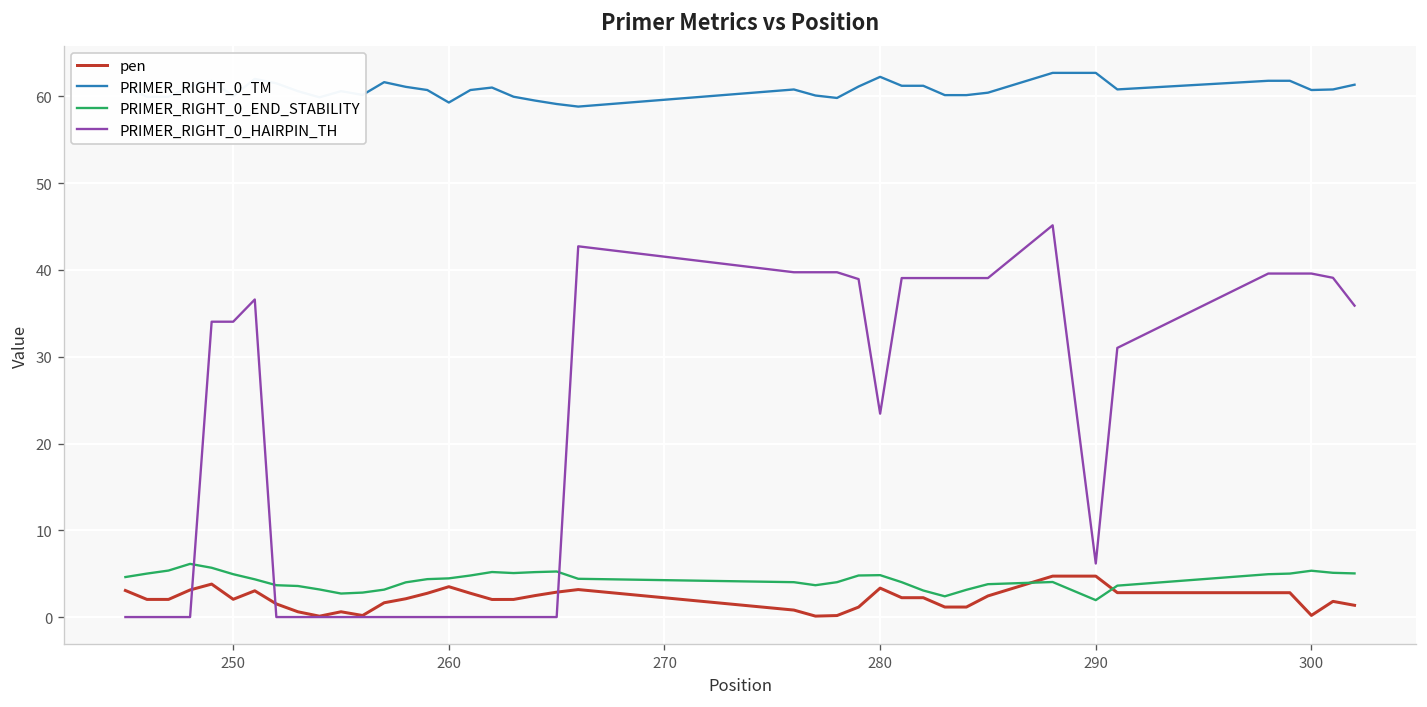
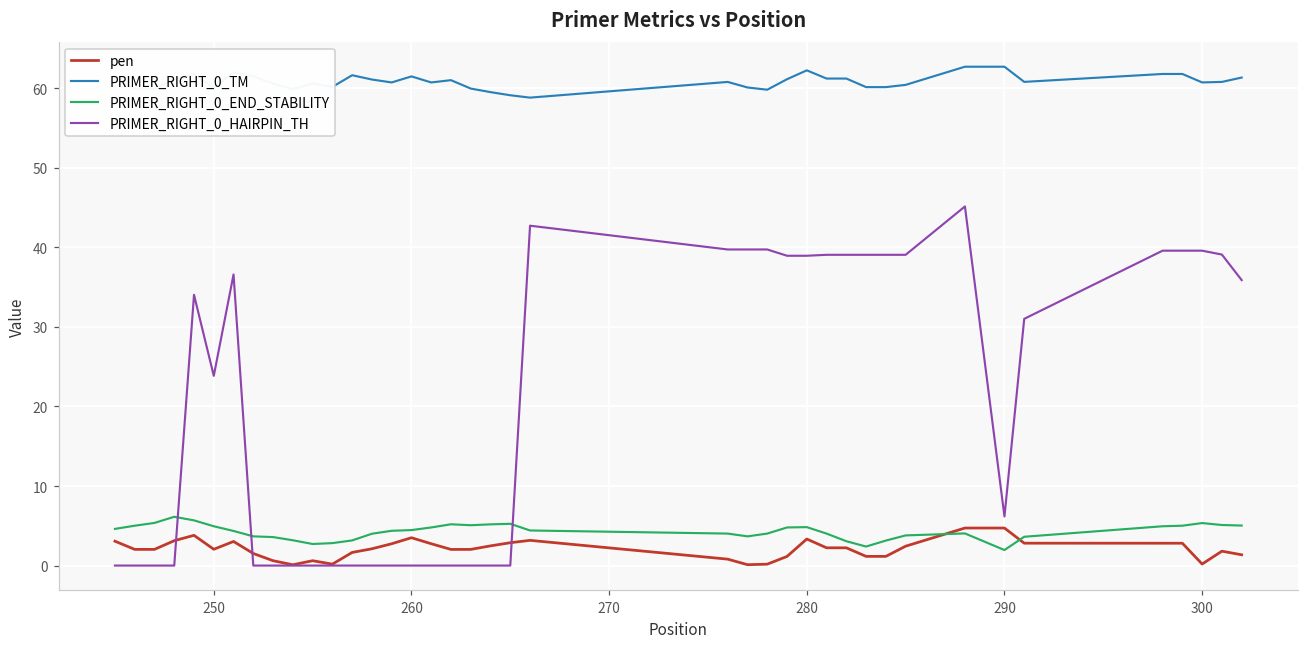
PRIMER_RIGHT_0_HAIRPIN_TH, 250: 34 -> 24
PRIMER_RIGHT_0_TM, 260: 59 -> 62
PRIMER_RIGHT_0_HAIRPIN_TH, 280: 23 -> 39
